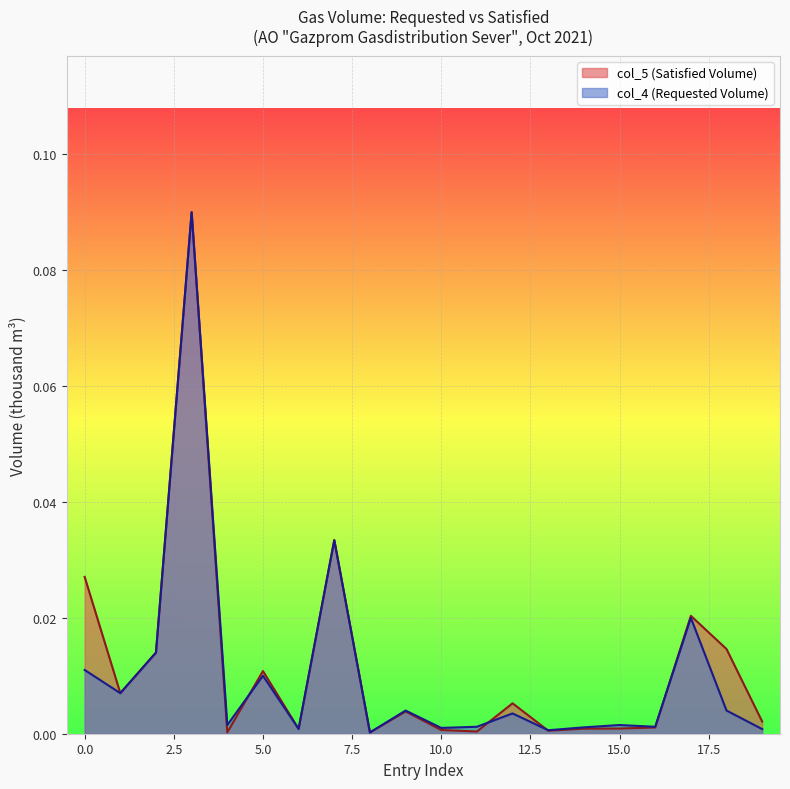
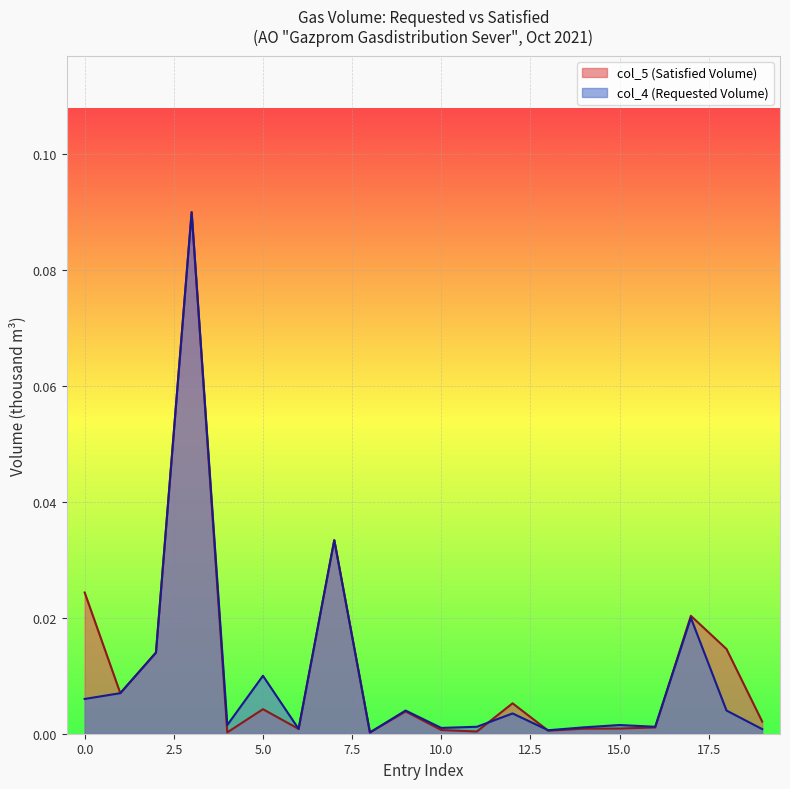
col_5 (Satisfied Volume), 0.0: 0.027 -> 0.024
col_4 (Requested Volume), 0.0: 0.011 -> 0.006
col_5 (Satisfied Volume), 5.0: 0.011 -> 0.004
